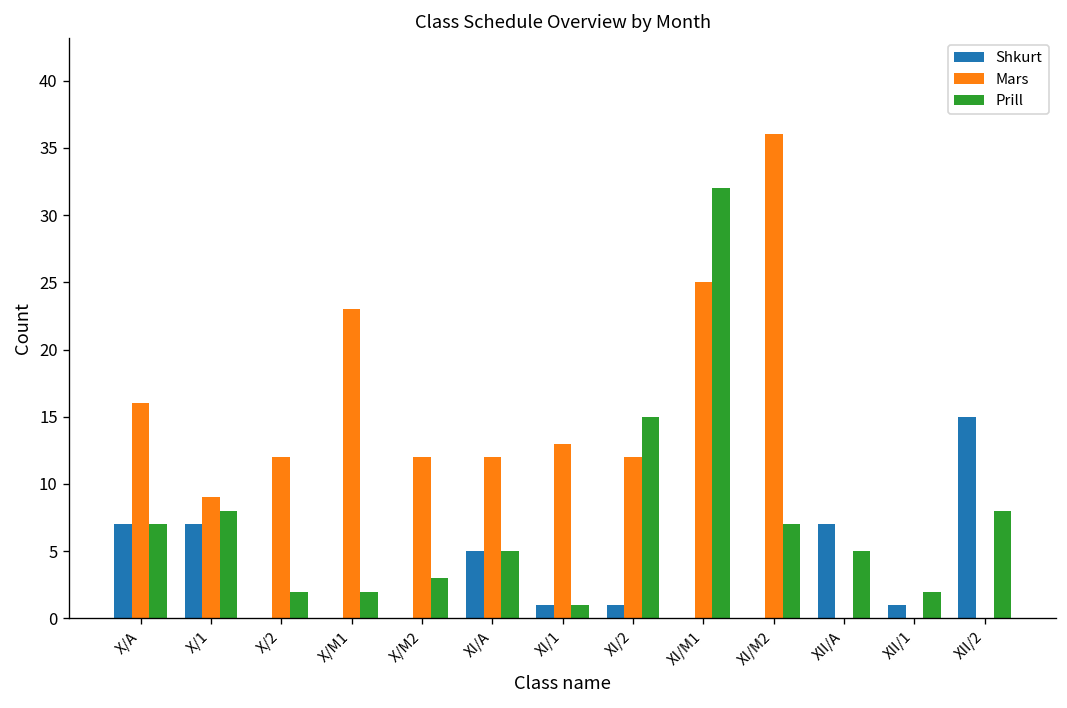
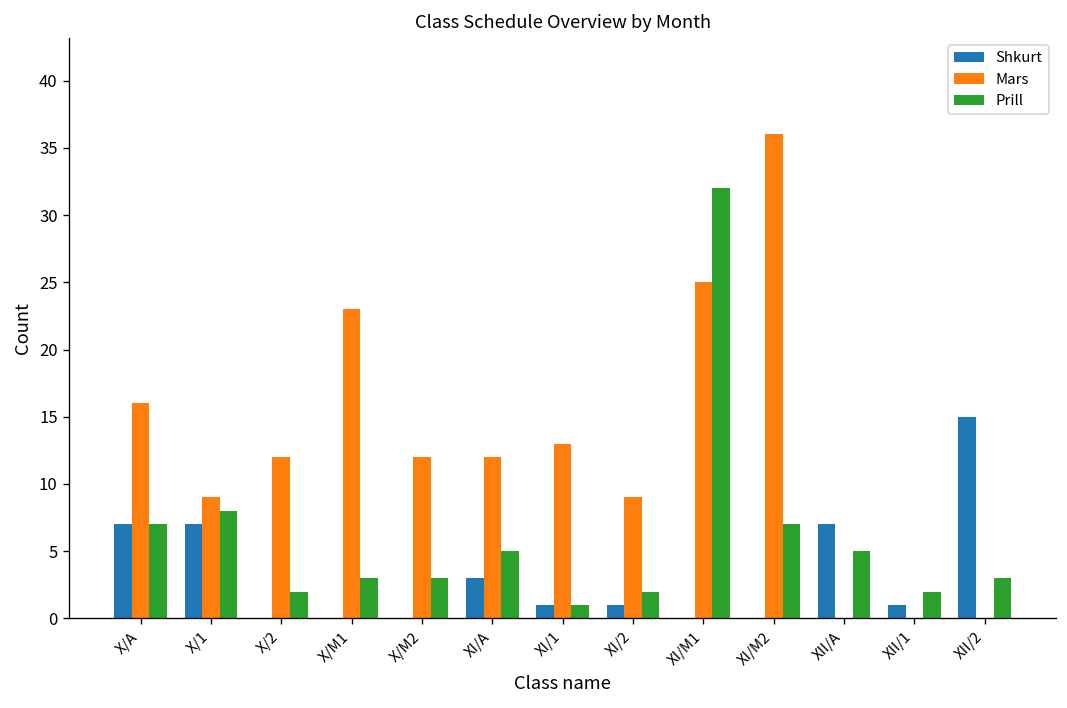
Prill, X/M1: 2 -> 3
Shkurt, XI/A: 5 -> 3
Mars, XI/2: 12 -> 9
Prill, XI/2: 15 -> 2
Prill, XII/2: 8 -> 3
